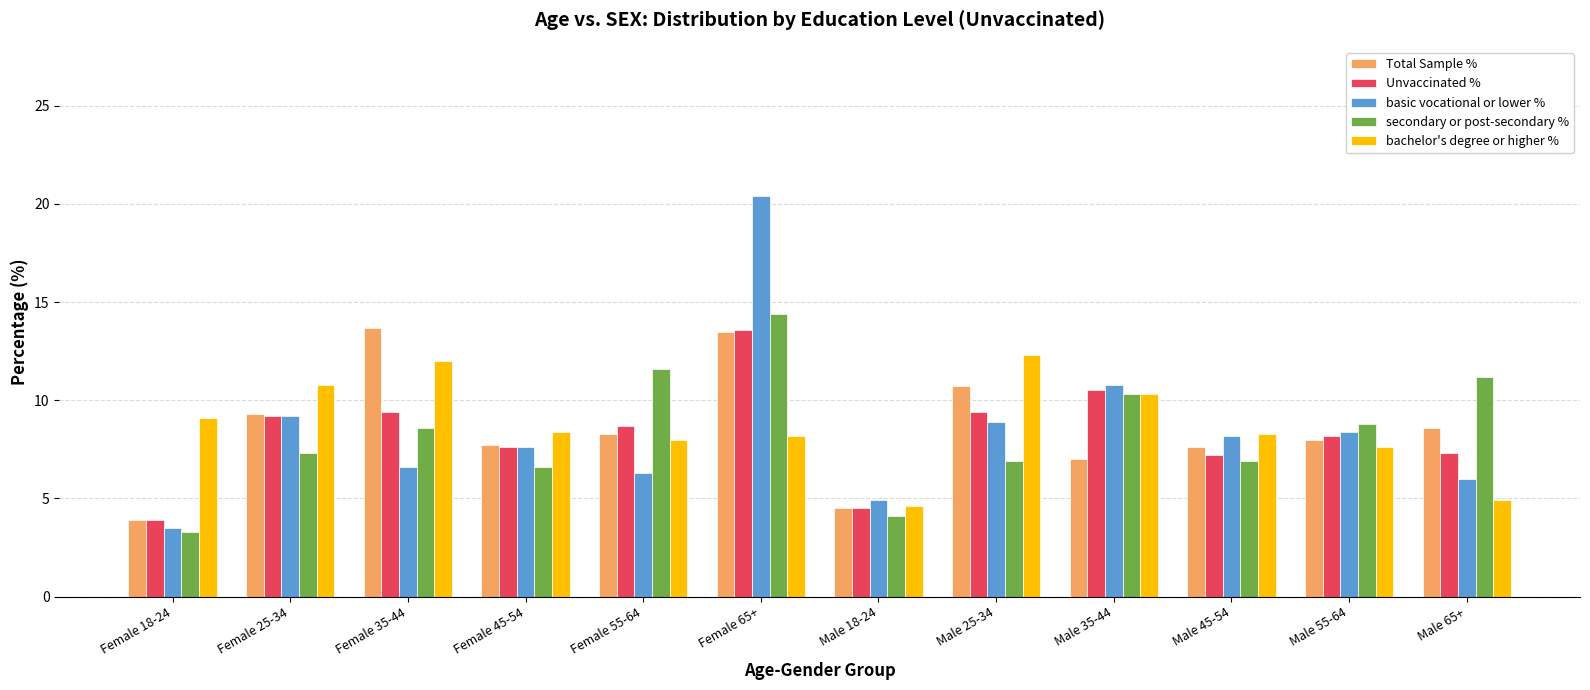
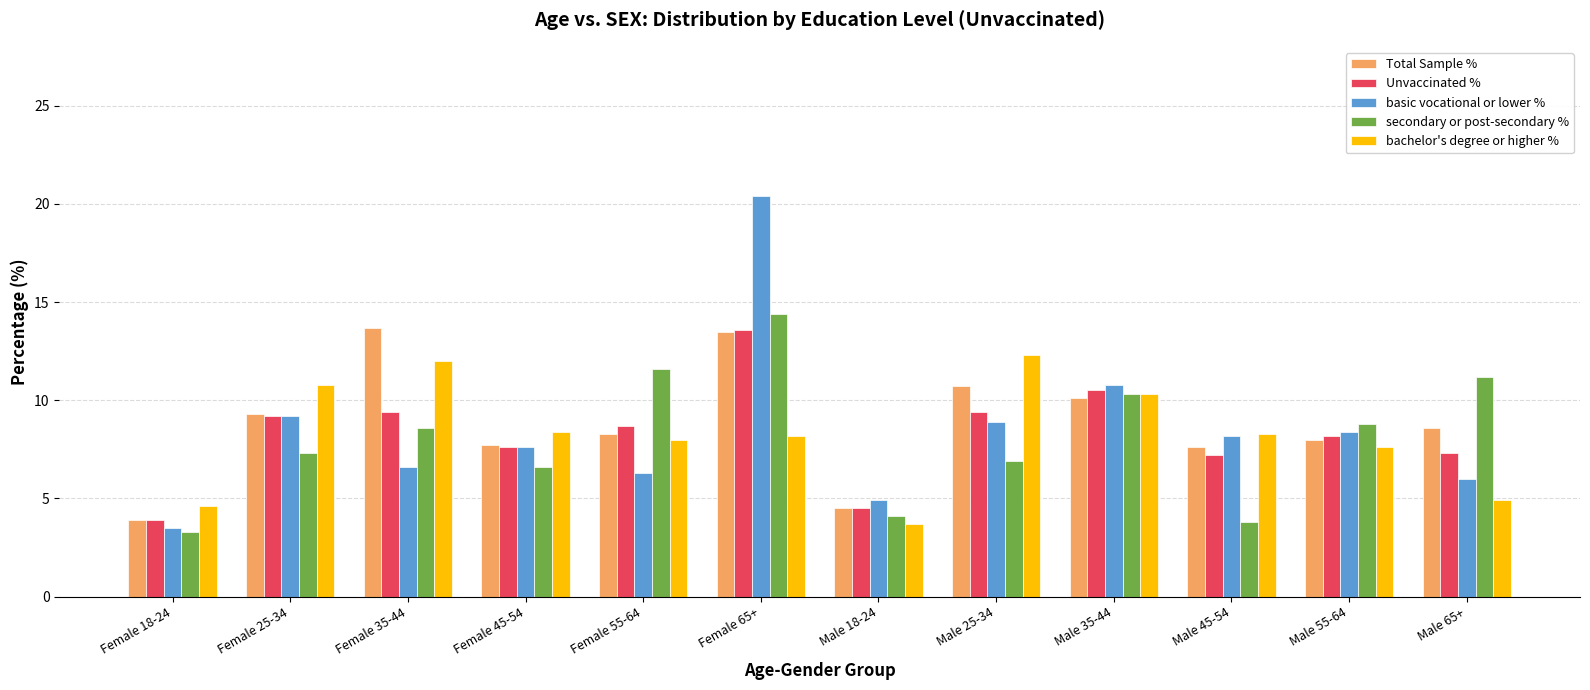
bachelor's degree or higher %, Female 18-24: 9.1 -> 4.6
bachelor's degree or higher %, Male 18-24: 4.6 -> 3.7
Total Sample %, Male 35-44: 7.0 -> 10.1
secondary or post-secondary %, Male 45-54: 6.9 -> 3.8
